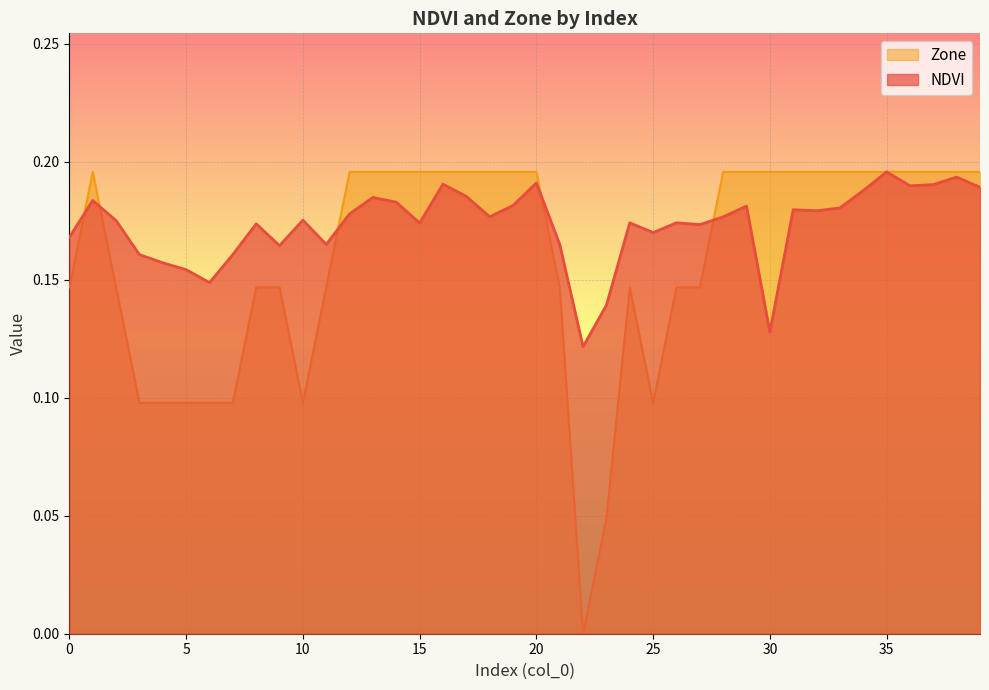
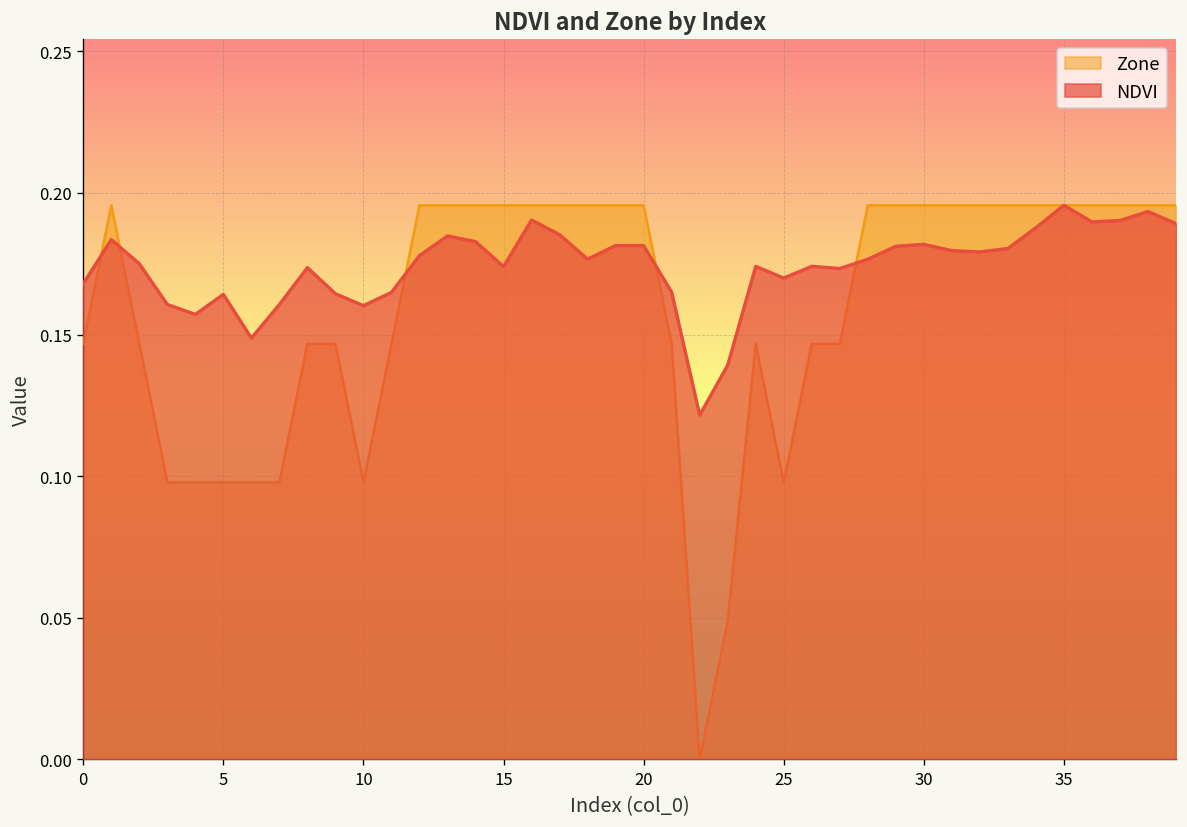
NDVI, 5: 0.154 -> 0.164
NDVI, 10: 0.175 -> 0.160
NDVI, 20: 0.191 -> 0.181
NDVI, 30: 0.128 -> 0.182
